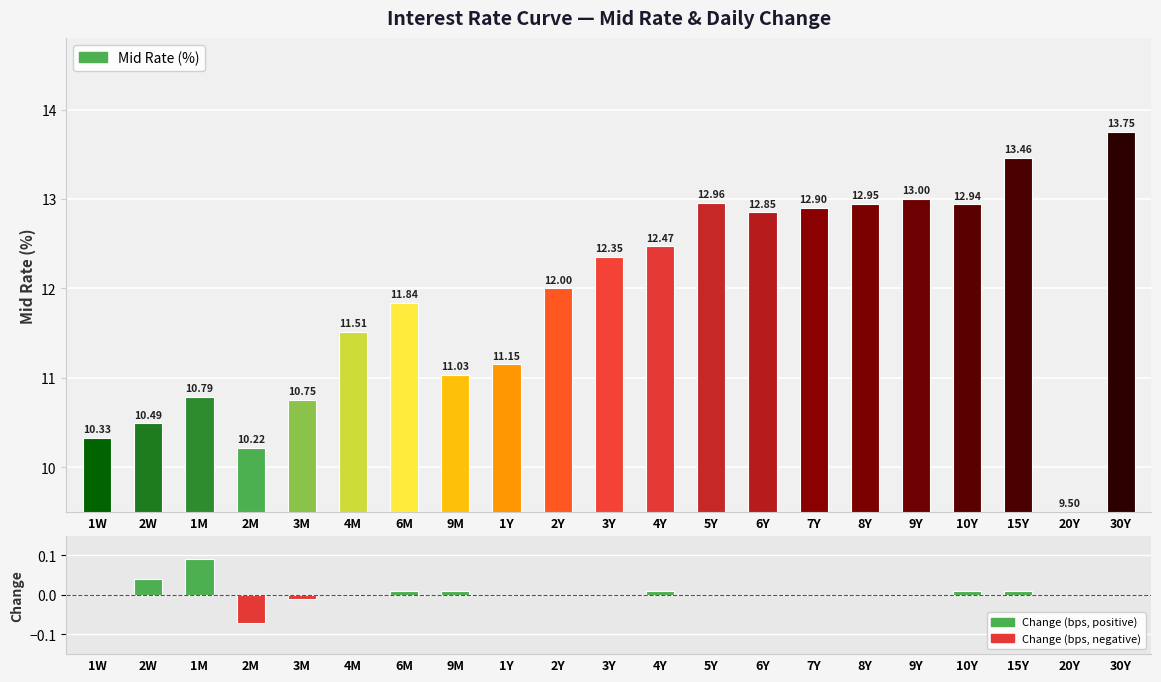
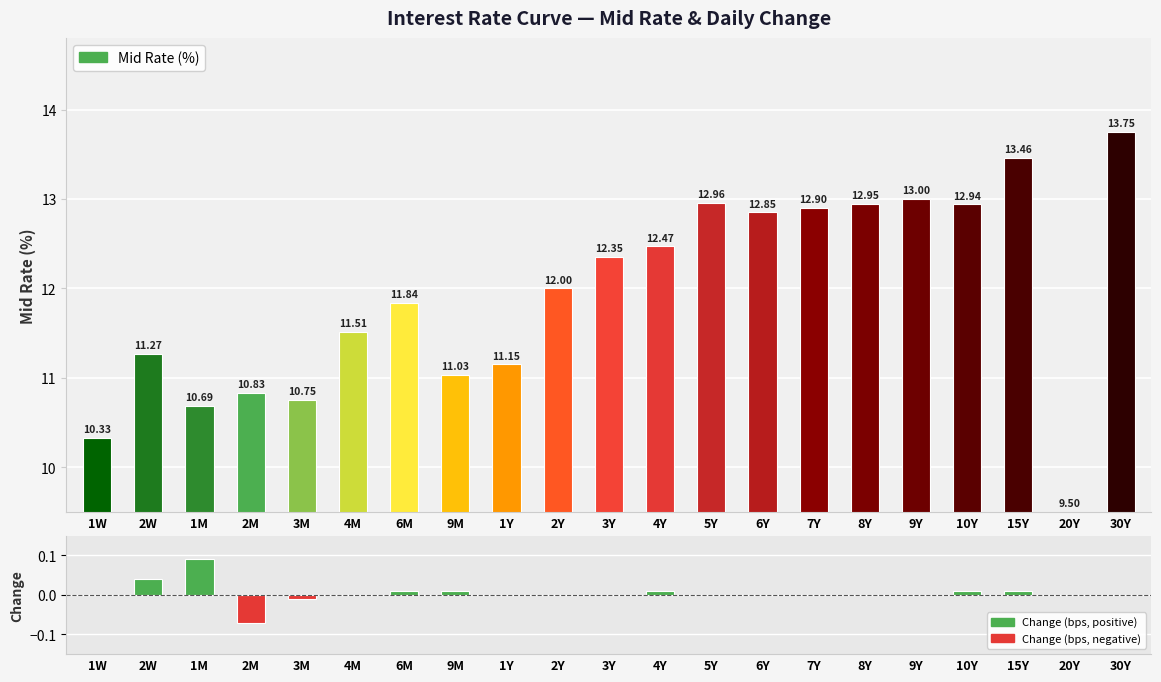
Interest Rate Curve — Mid Rate & Daily Change, 2W: 10.49 -> 11.27
Interest Rate Curve — Mid Rate & Daily Change, 1M: 10.79 -> 10.69
Interest Rate Curve — Mid Rate & Daily Change, 2M: 10.22 -> 10.83
